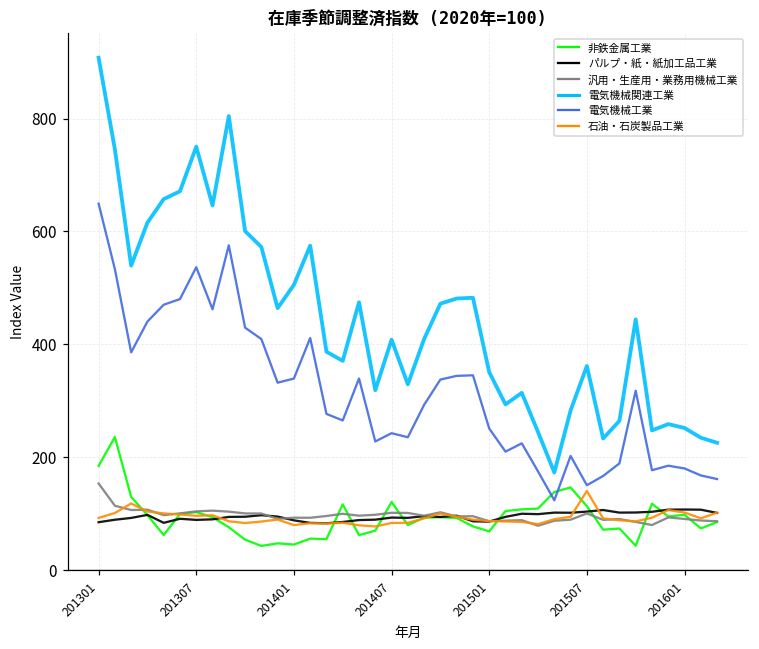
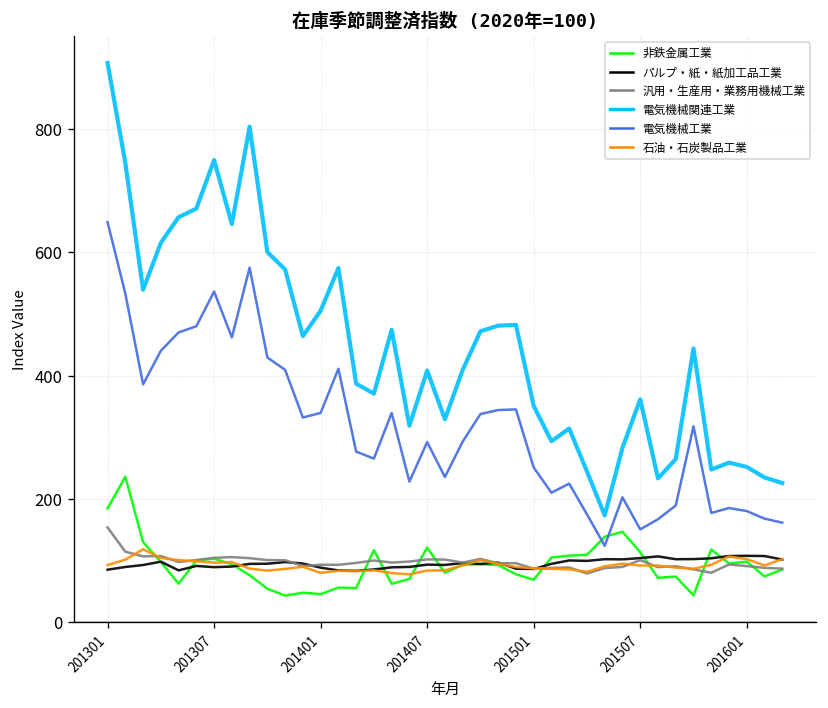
電気機械工業, 201407: 240 -> 290
石油・石炭製品工業, 201507: 140 -> 90
